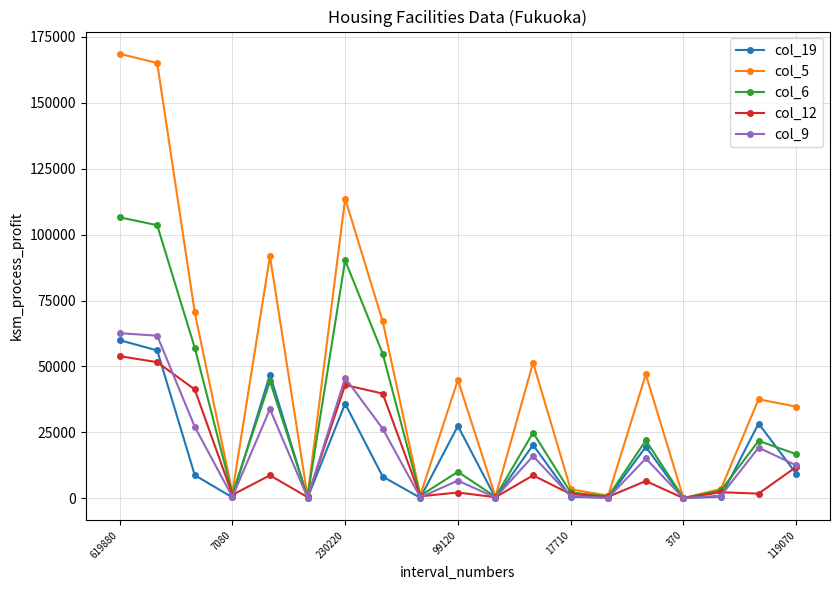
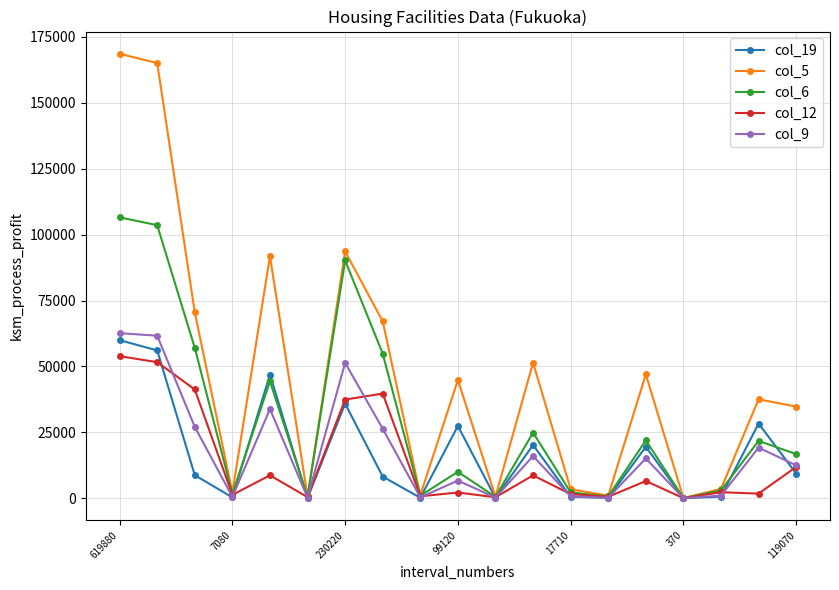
col_5, 230220: 114000 -> 94000
col_12, 230220: 43000 -> 37000
col_9, 230220: 46000 -> 51000
